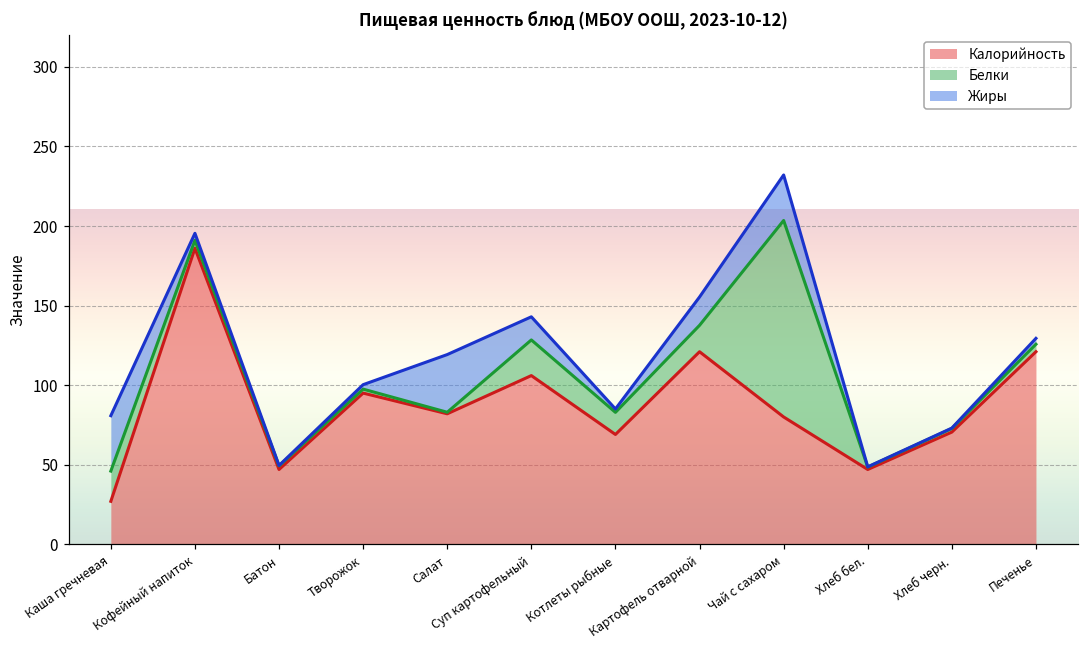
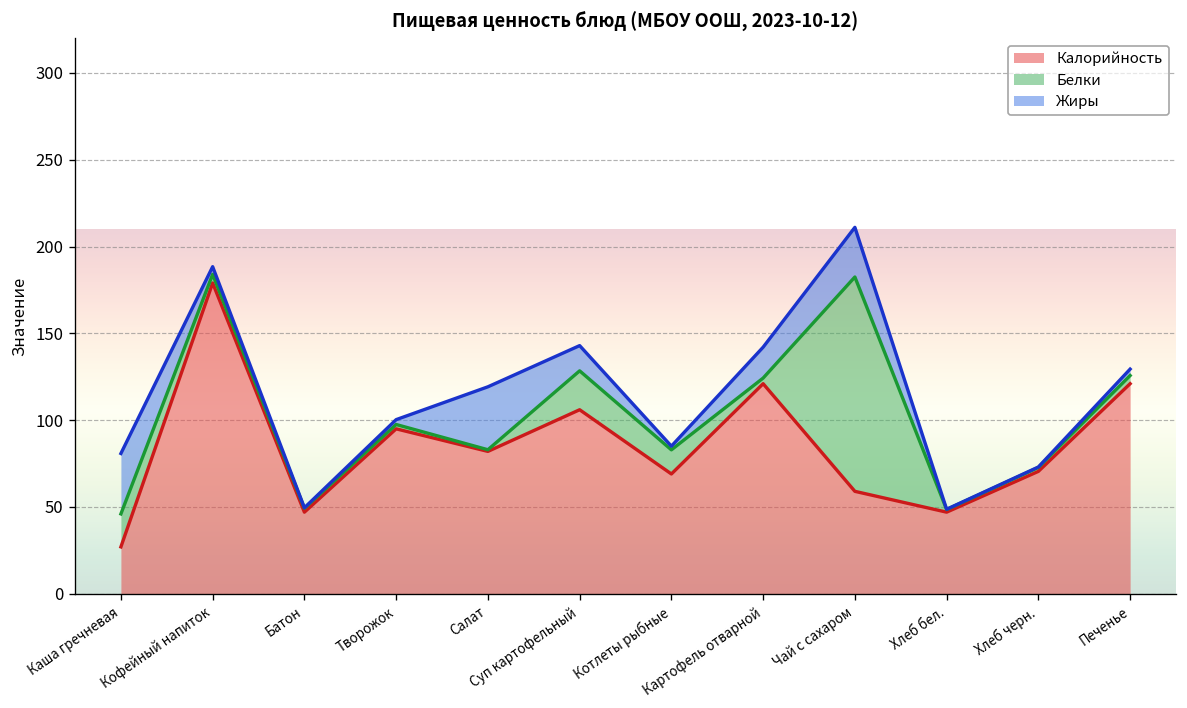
Калорийность, Кофейный напиток: 186 -> 179
Белки, Картофель отварной: 17 -> 3
Калорийность, Чай с сахаром: 80 -> 59
